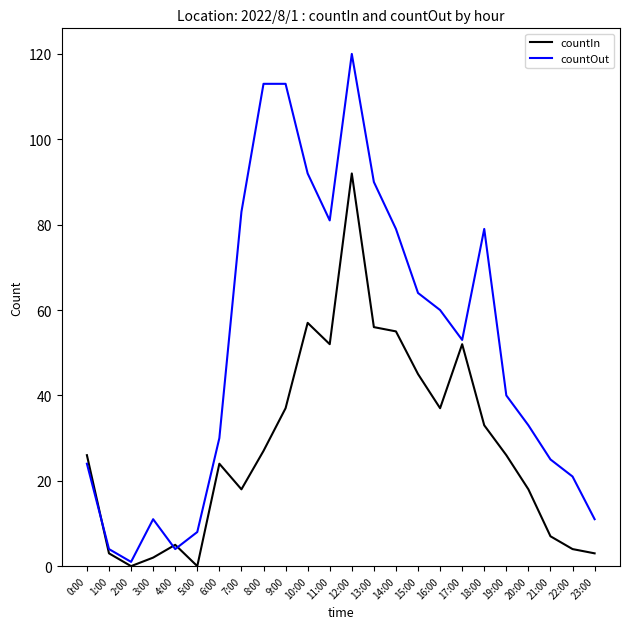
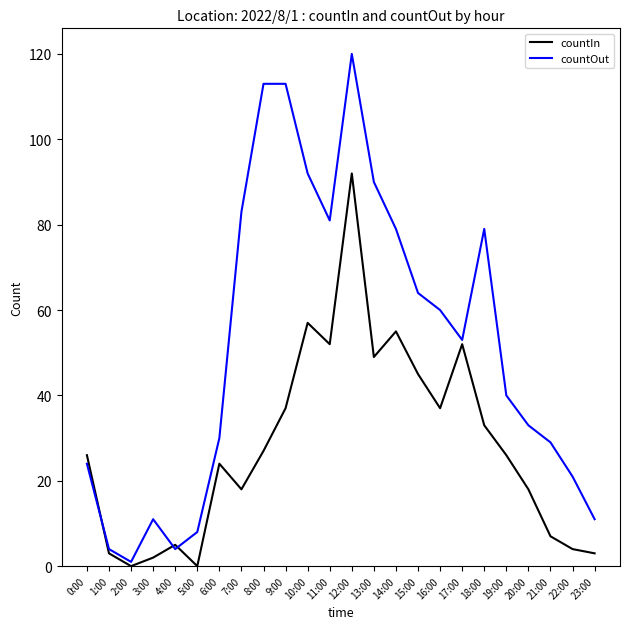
countIn, 13:00: 56 -> 49
countOut, 21:00: 25 -> 29
